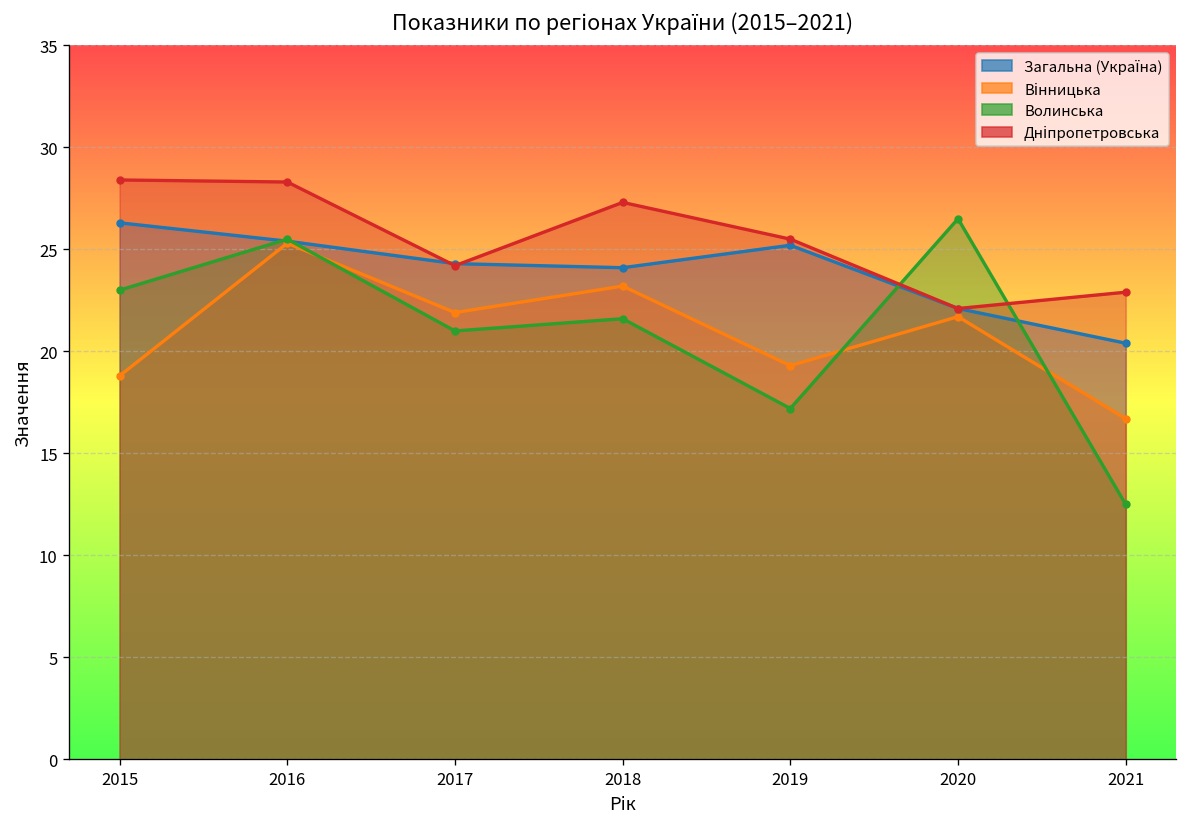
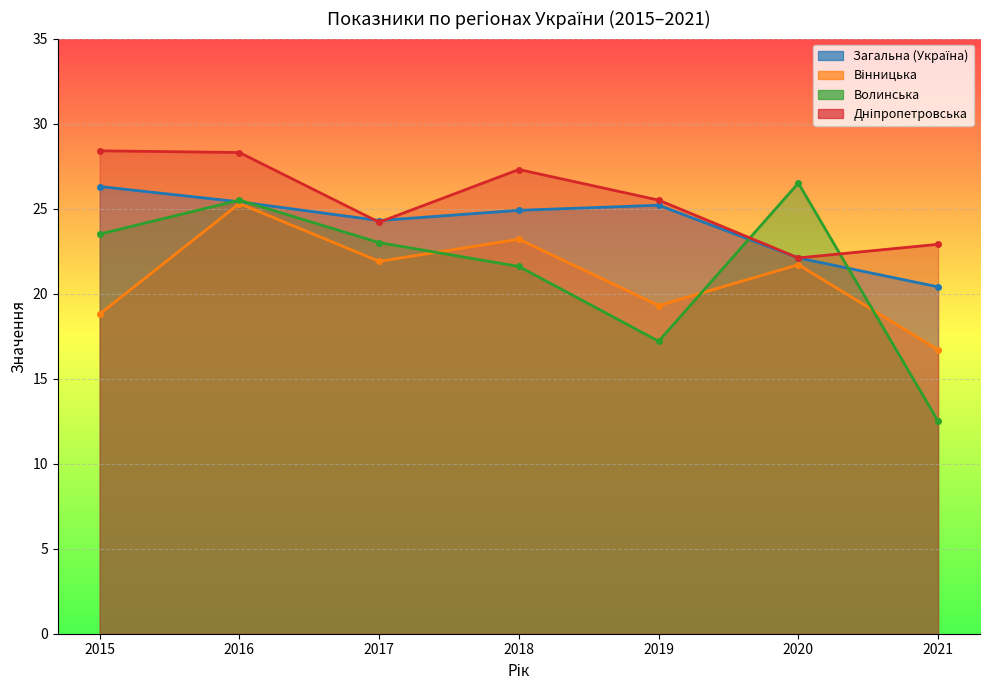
Волинська, 2015: 23.0 -> 23.5
Волинська, 2017: 21 -> 23
Загальна (Україна), 2018: 24.1 -> 24.9
